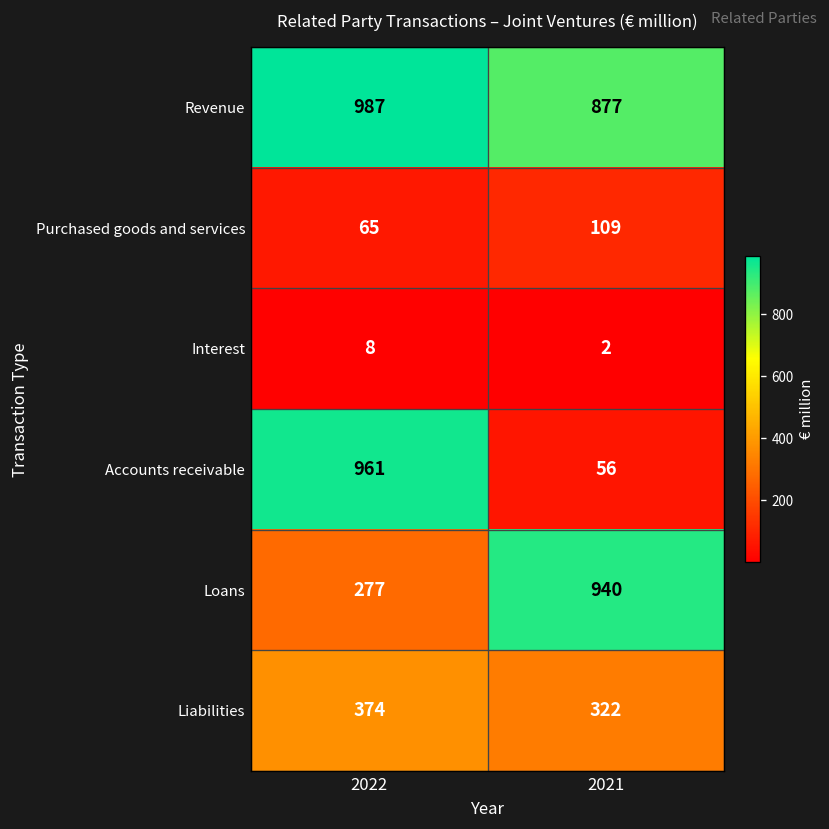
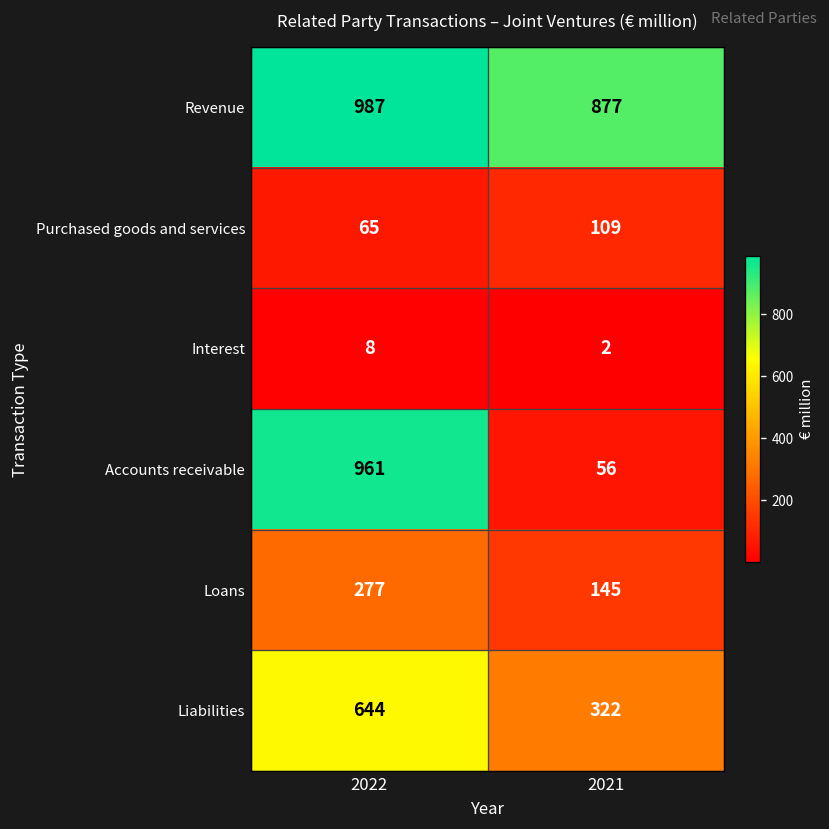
Loans, 2021: 940 -> 145
Liabilities, 2022: 374 -> 644
